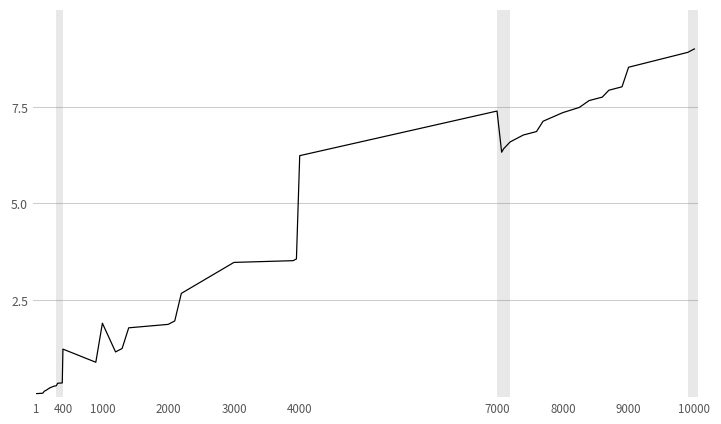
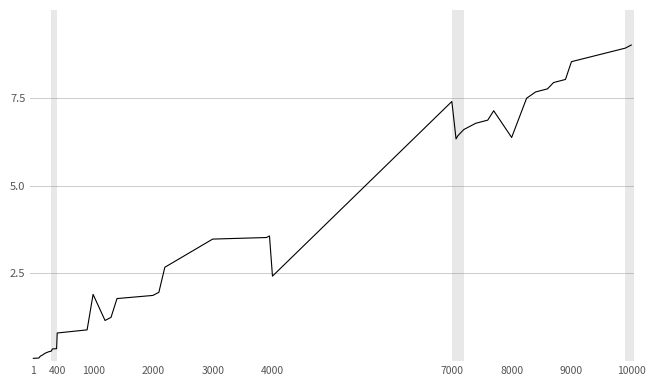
400: 1.2 -> 0.8
4000: 6.2 -> 2.4
8000: 7.4 -> 6.4
